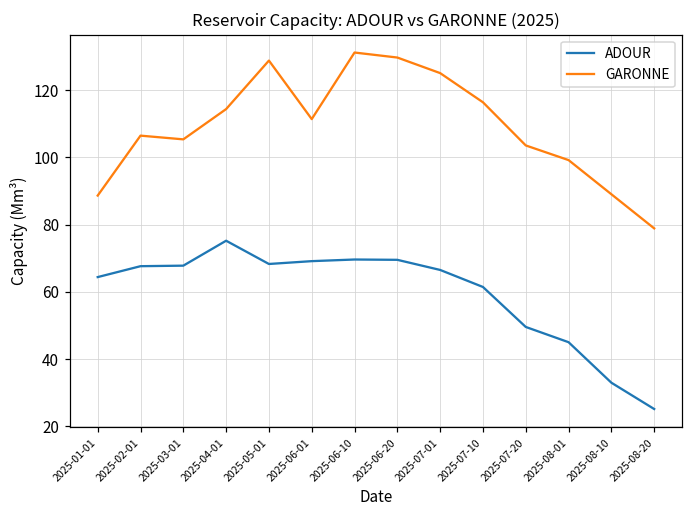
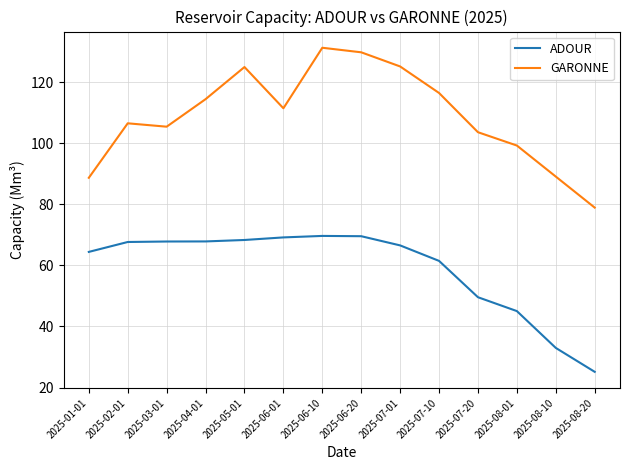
ADOUR, 2025-04-01: 75 -> 68
GARONNE, 2025-05-01: 129 -> 125
